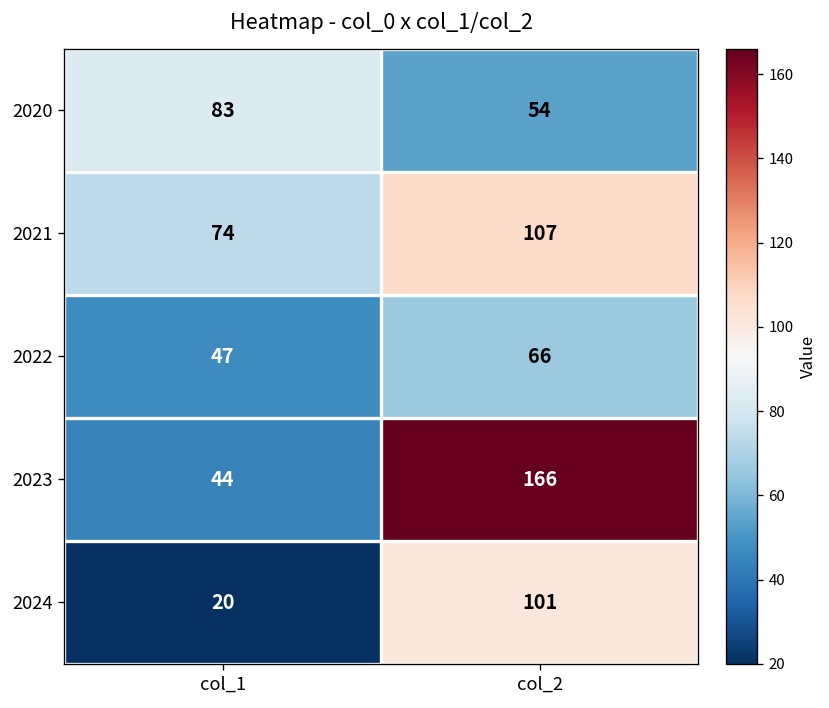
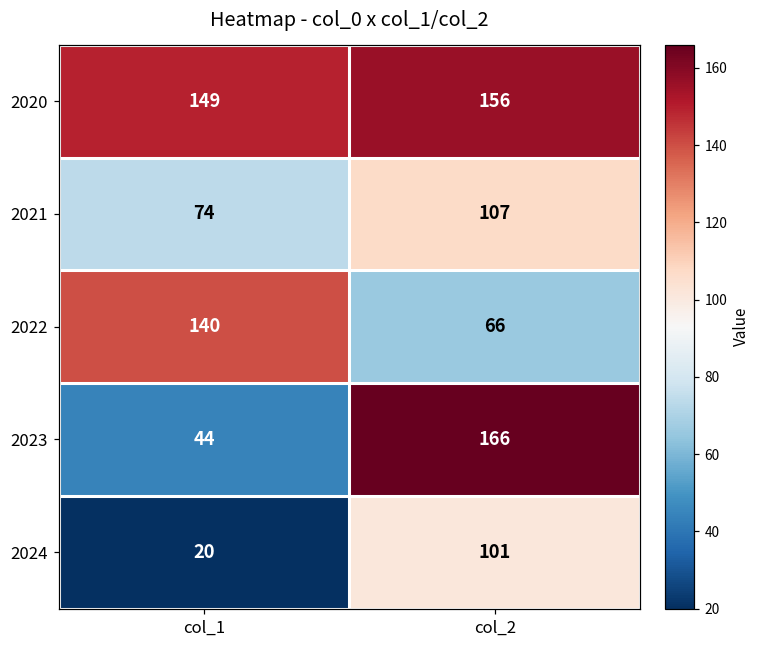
2020, col_1: 83 -> 149
2020, col_2: 54 -> 156
2022, col_1: 47 -> 140
